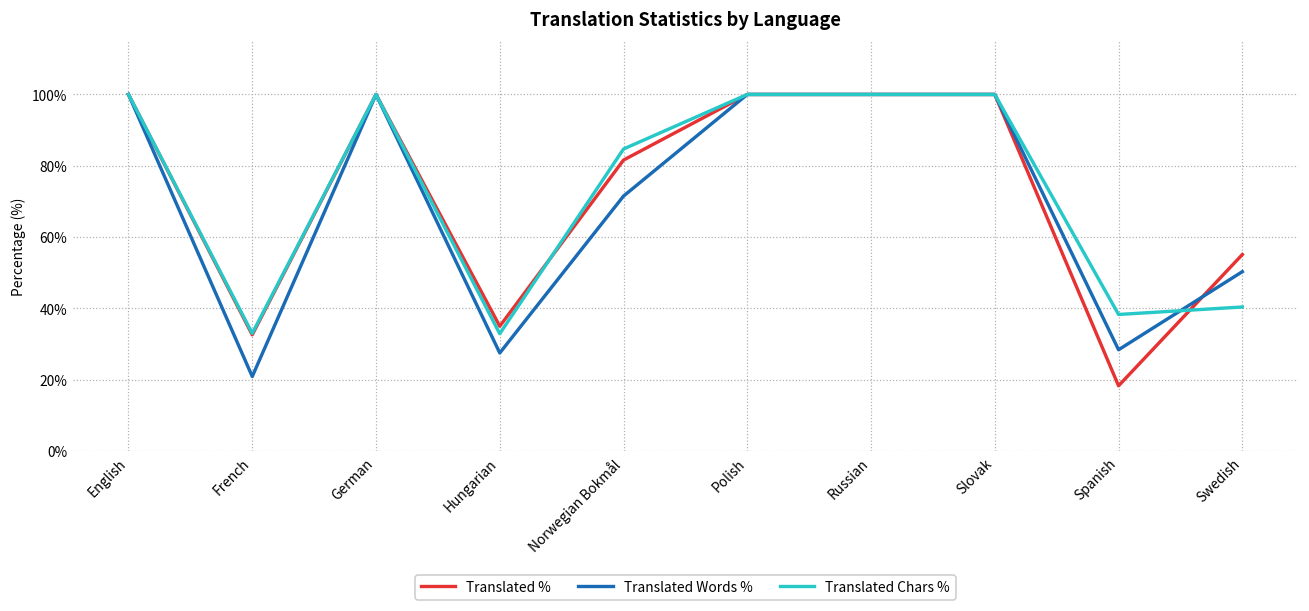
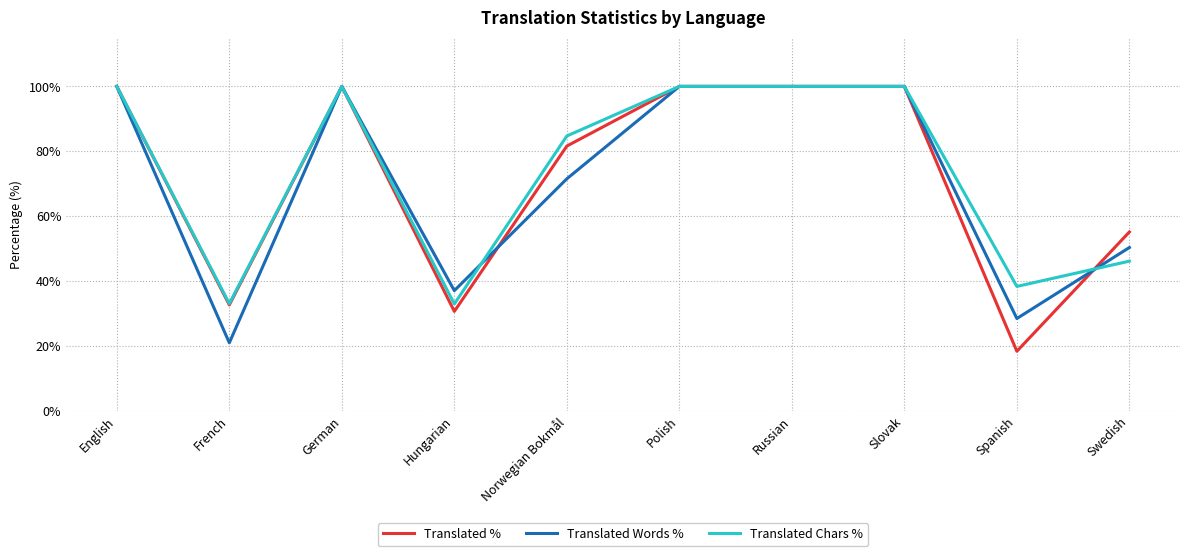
Translated %, Hungarian: 35% -> 31%
Translated Words %, Hungarian: 28% -> 37%
Translated Chars %, Swedish: 40% -> 46%
